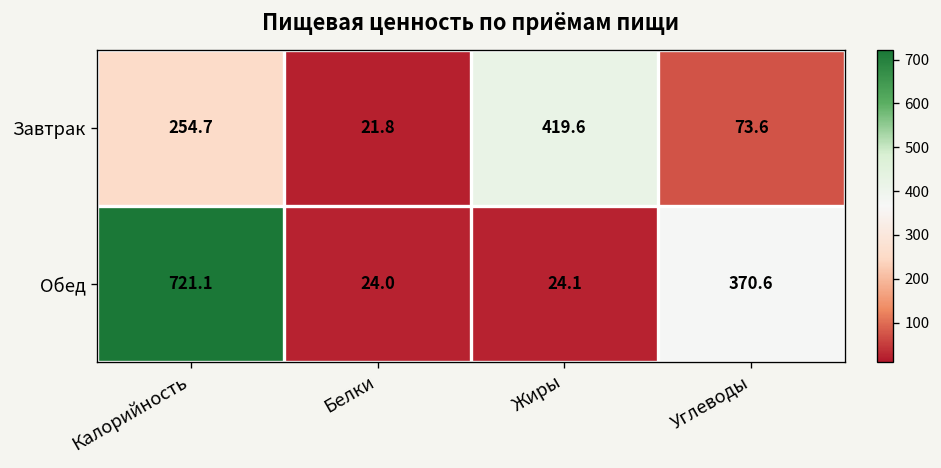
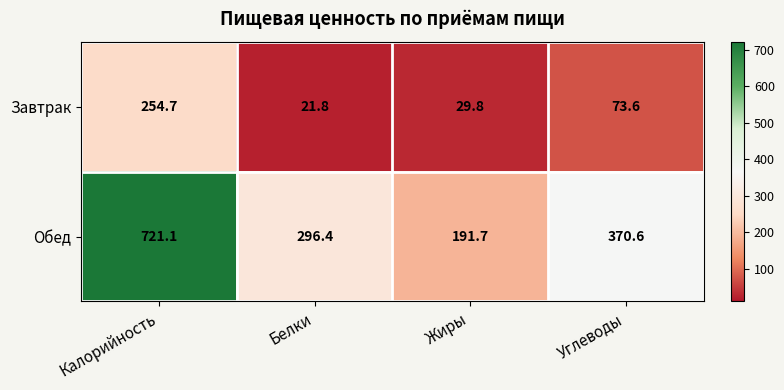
Завтрак, Жиры: 419.6 -> 29.8
Обед, Белки: 24.0 -> 296.4
Обед, Жиры: 24.1 -> 191.7
